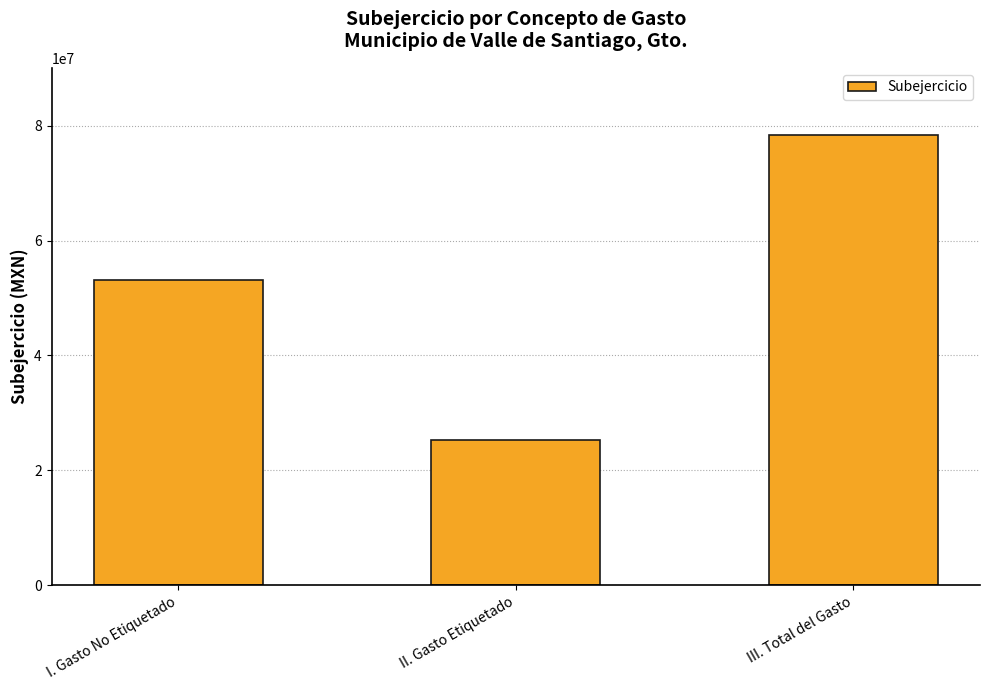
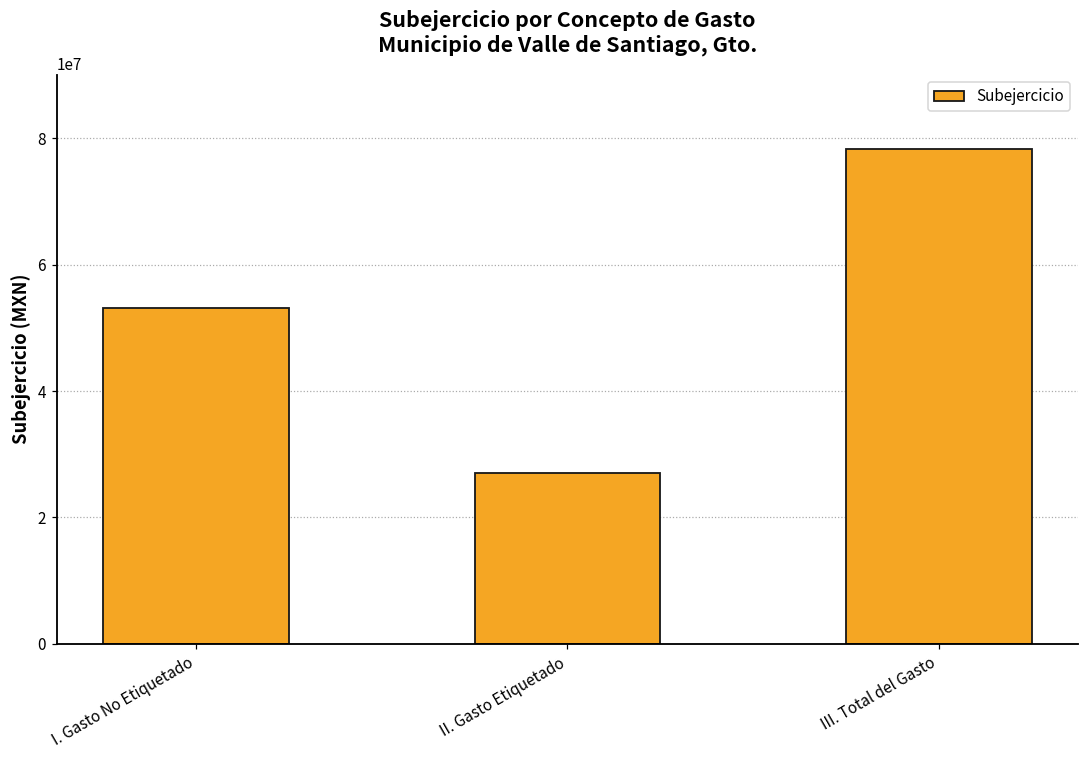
II. Gasto Etiquetado: 25000000 -> 27000000
